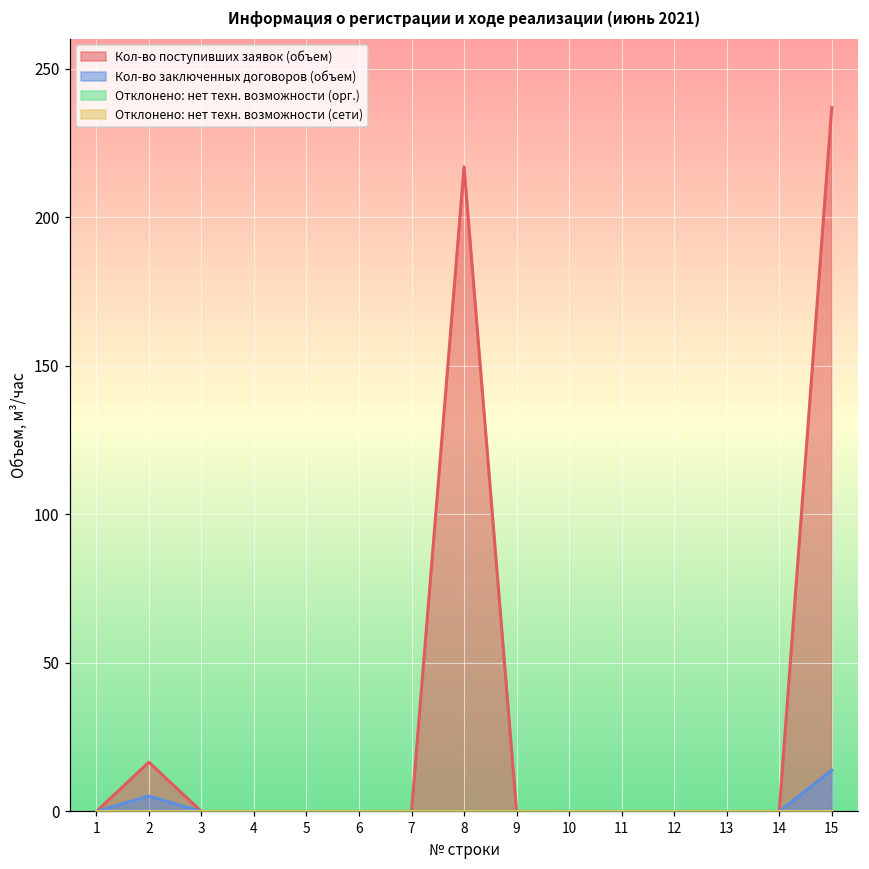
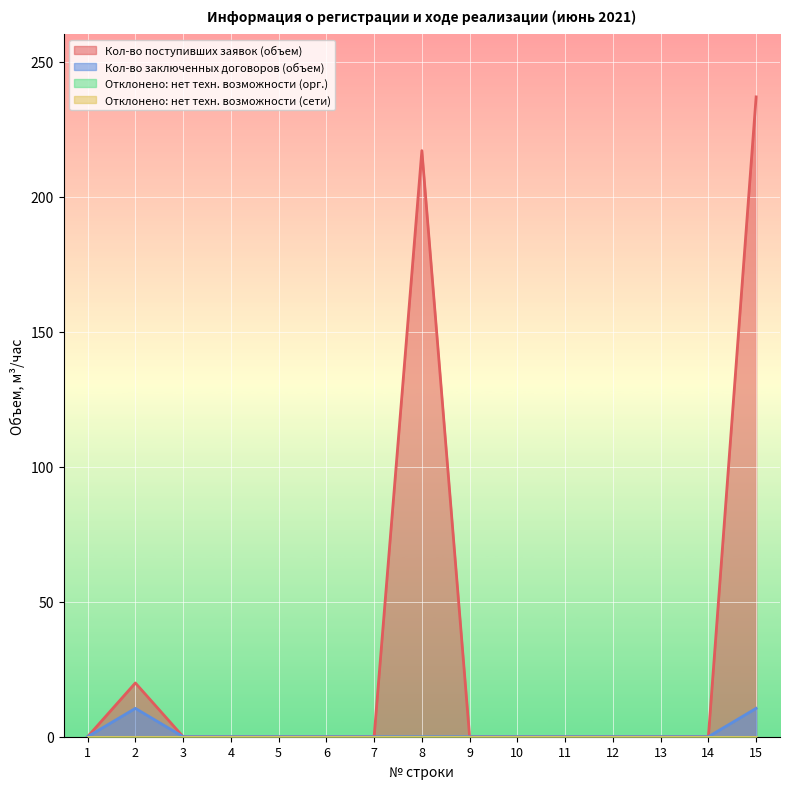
Кол-во поступивших заявок (объем), 2: 17 -> 20
Кол-во заключенных договоров (объем), 2: 5 -> 11
Кол-во заключенных договоров (объем), 15: 14 -> 11
